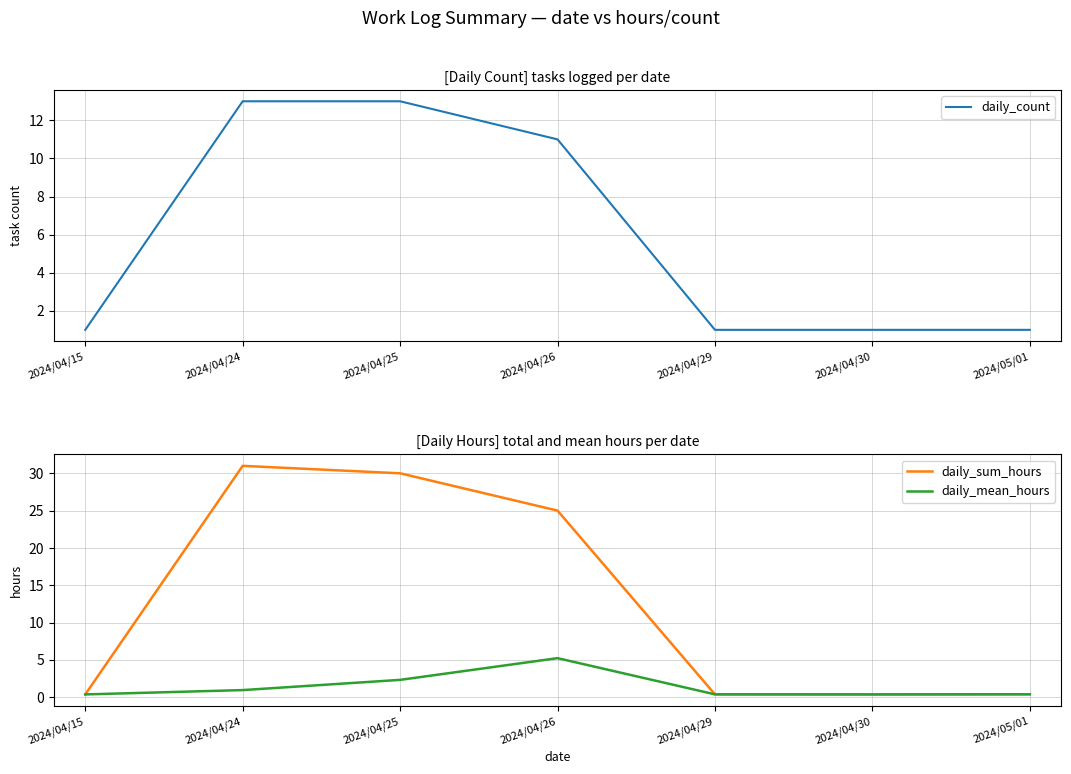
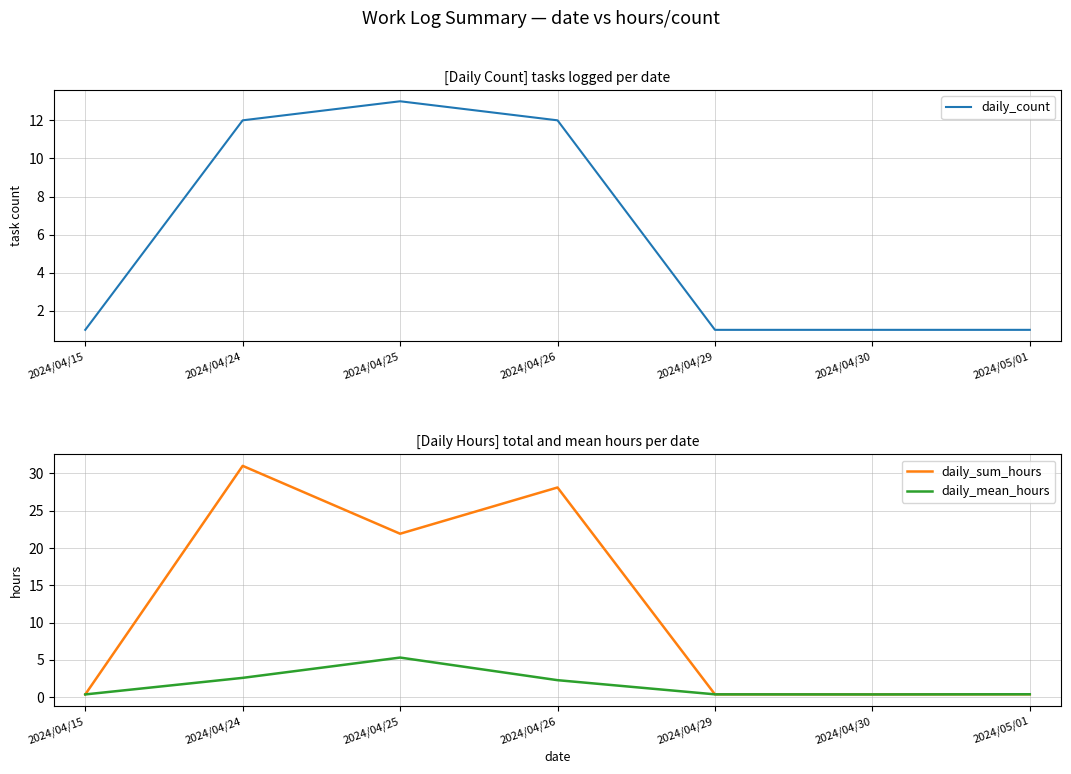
[Daily Count] tasks logged per date, 2024/04/24: 13 -> 12
[Daily Count] tasks logged per date, 2024/04/26: 11 -> 12
[Daily Hours] total and mean hours per date, daily_mean_hours, 2024/04/24: 1 -> 3
[Daily Hours] total and mean hours per date, daily_sum_hours, 2024/04/25: 30 -> 22
[Daily Hours] total and mean hours per date, daily_mean_hours, 2024/04/25: 2 -> 5
[Daily Hours] total and mean hours per date, daily_sum_hours, 2024/04/26: 25 -> 28
[Daily Hours] total and mean hours per date, daily_mean_hours, 2024/04/26: 5 -> 2
